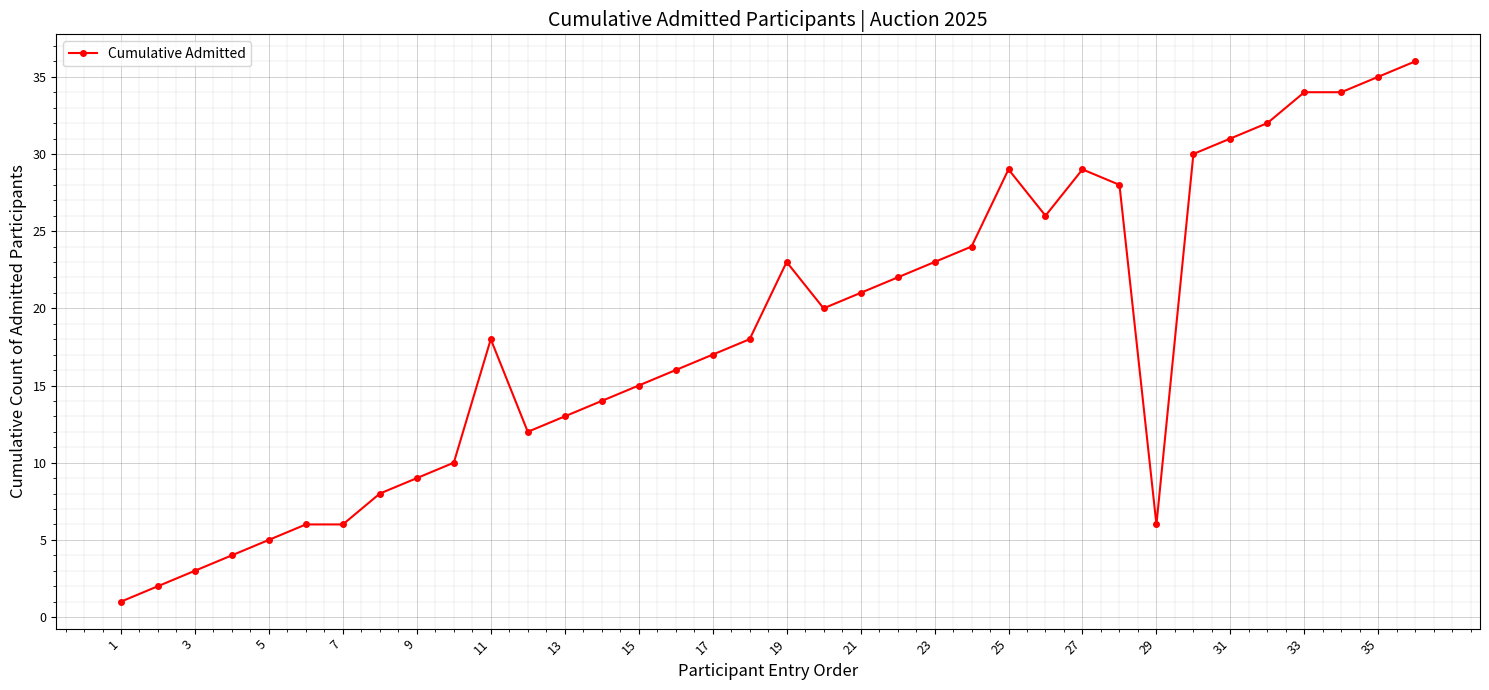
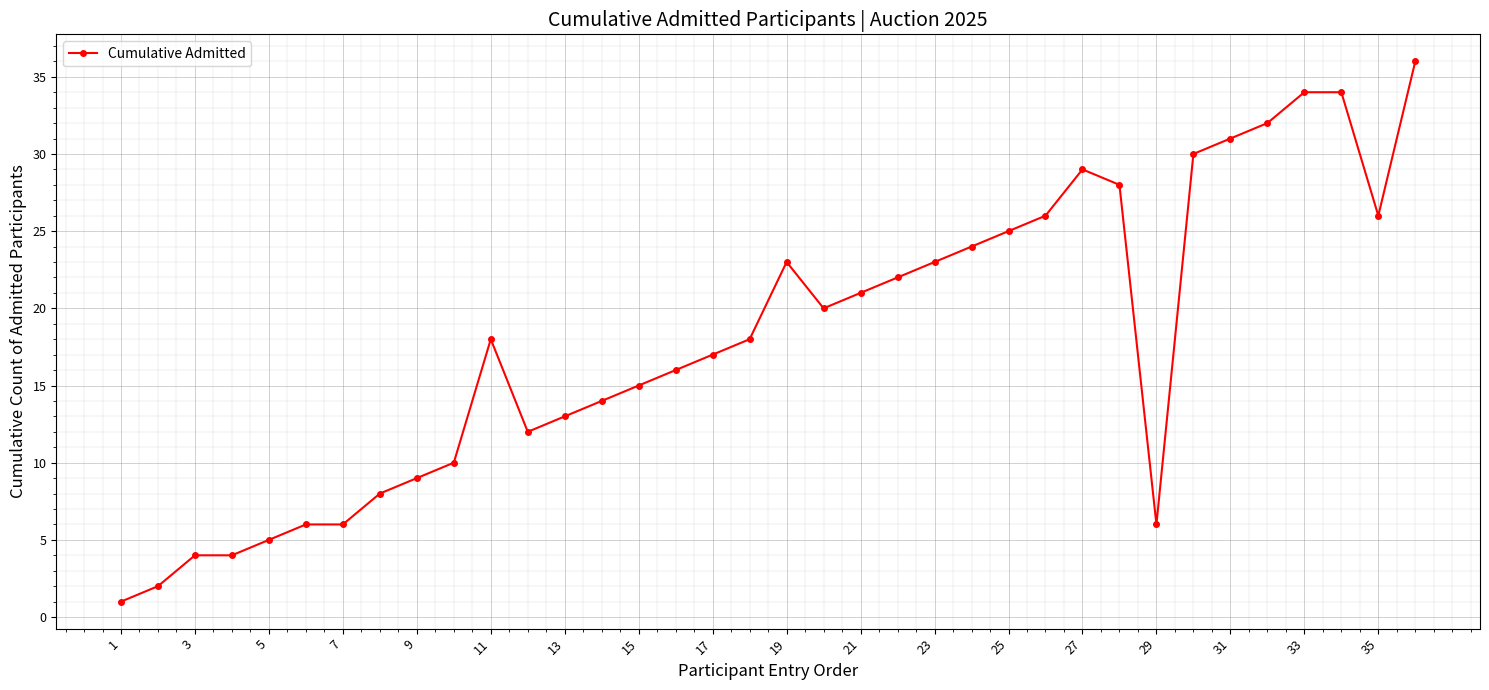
3: 3 -> 4
25: 29 -> 25
35: 35 -> 26
